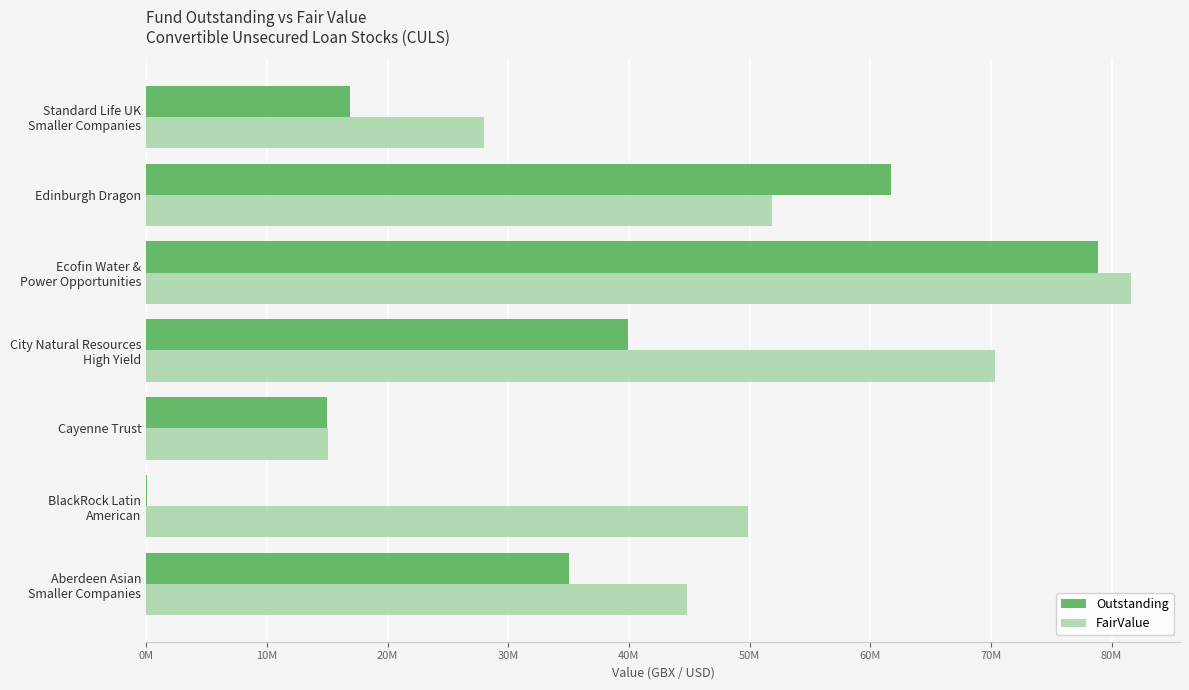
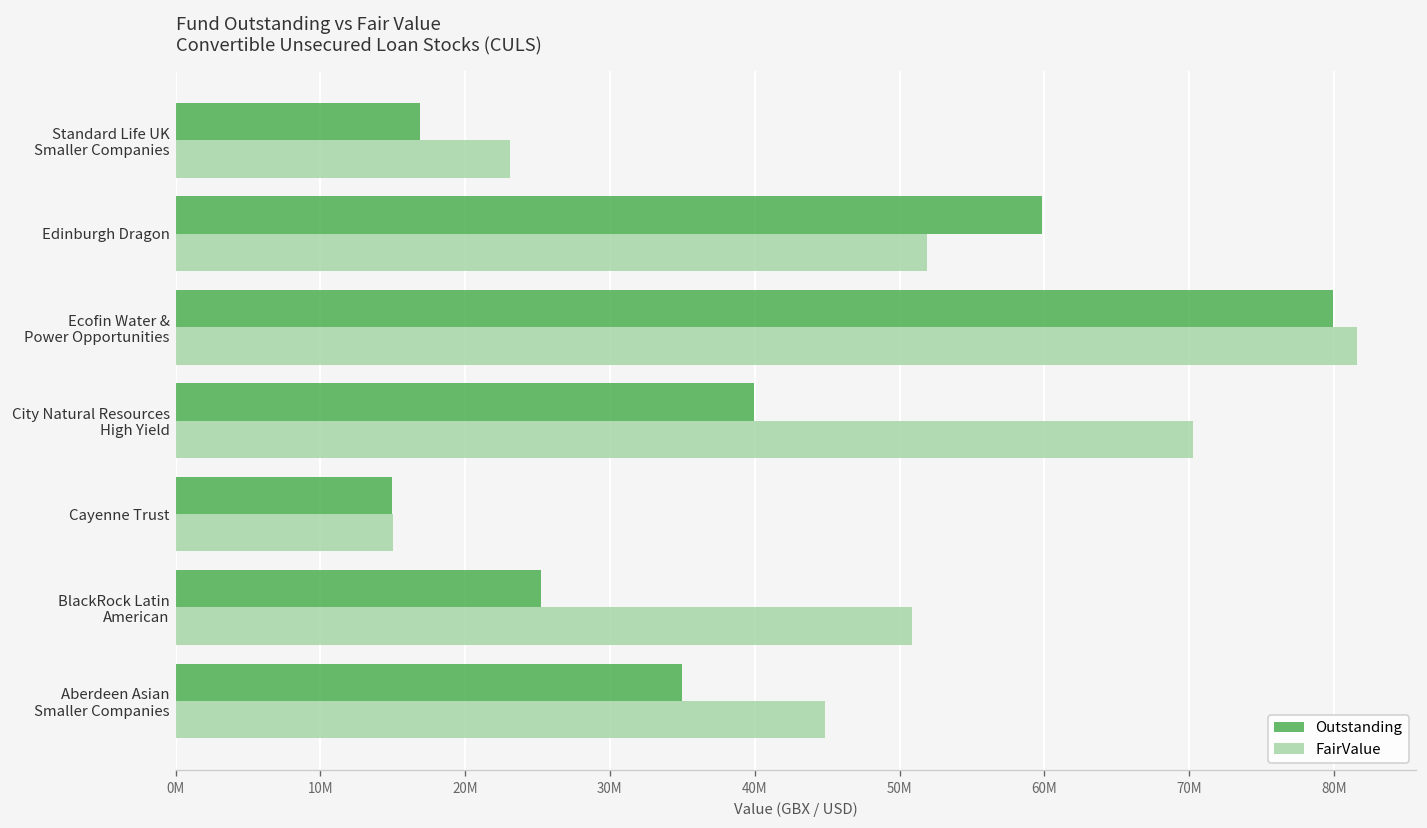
FairValue, Standard Life UK Smaller Companies: 28000000 -> 23100000
Outstanding, Edinburgh Dragon: 61800000 -> 59800000
Outstanding, Ecofin Water & Power Opportunities: 78900000 -> 79900000
Outstanding, BlackRock Latin American: 100000 -> 25200000
FairValue, BlackRock Latin American: 49900000 -> 50800000
